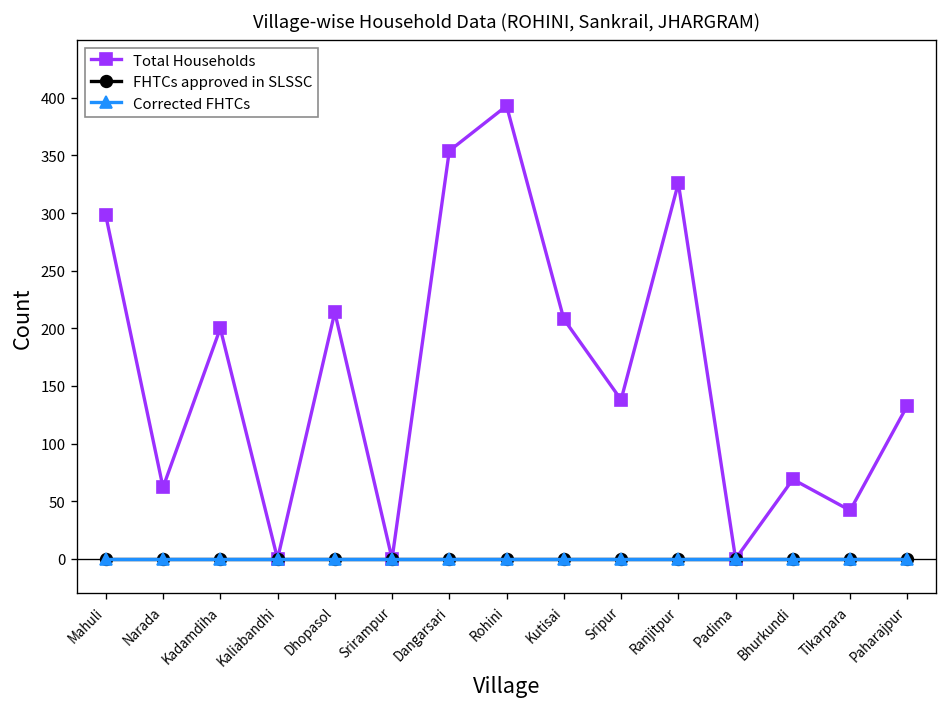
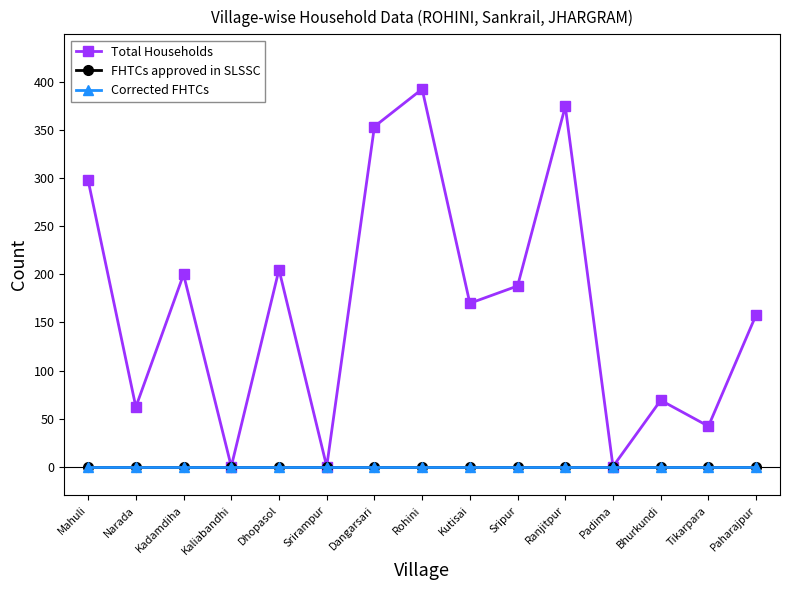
Total Households, Dhopasol: 214 -> 205
Total Households, Kutisai: 210 -> 170
Total Households, Sripur: 140 -> 190
Total Households, Ranjitpur: 330 -> 380
Total Households, Paharajpur: 130 -> 160
